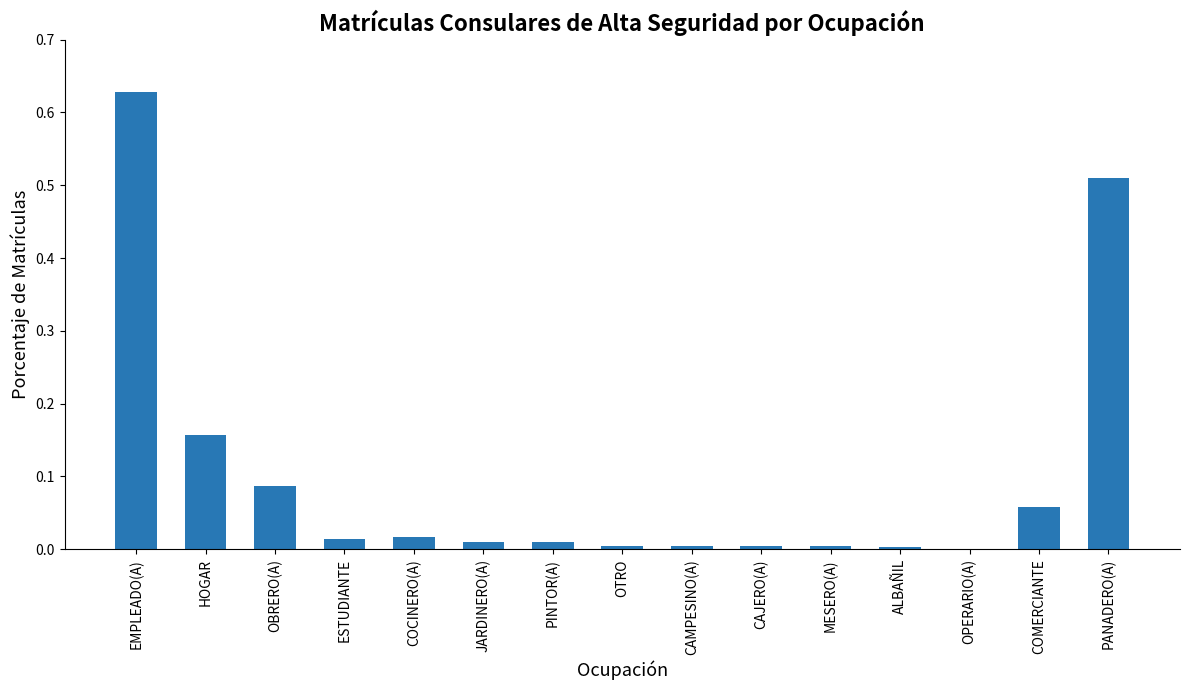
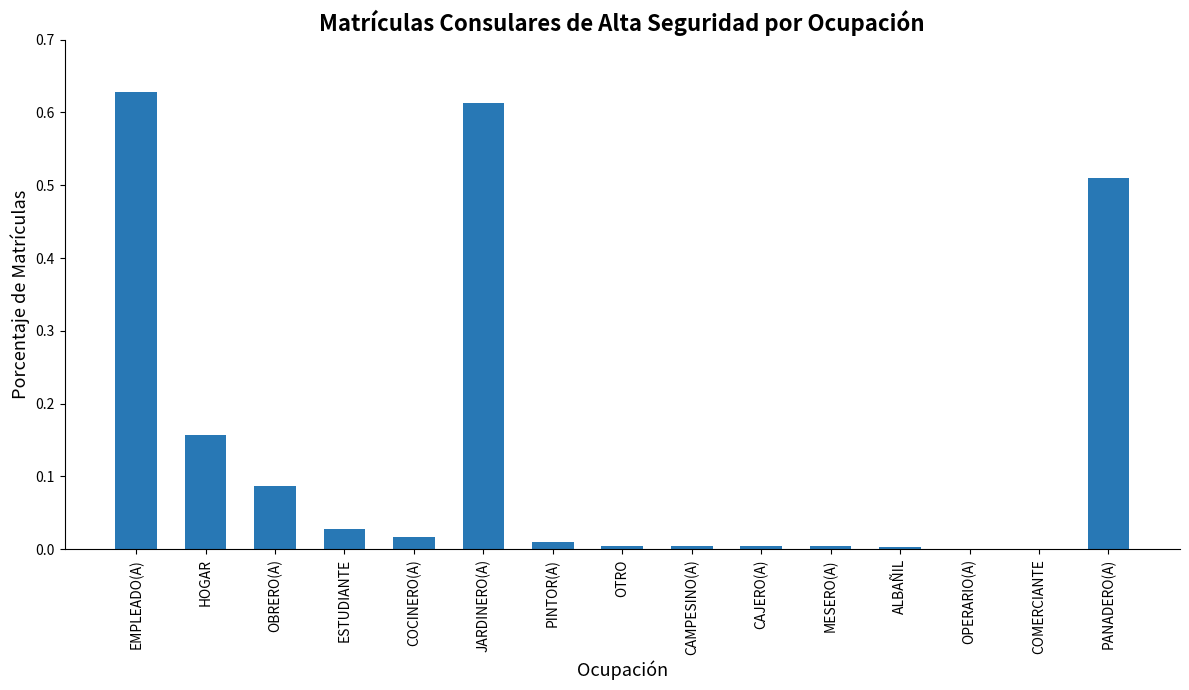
ESTUDIANTE: 0.01 -> 0.03
JARDINERO(A): 0.01 -> 0.61
COMERCIANTE: 0.06 -> 0.00
